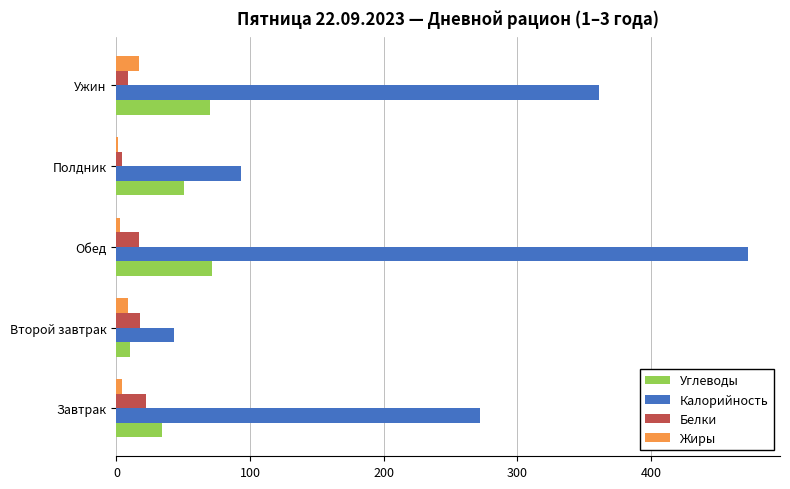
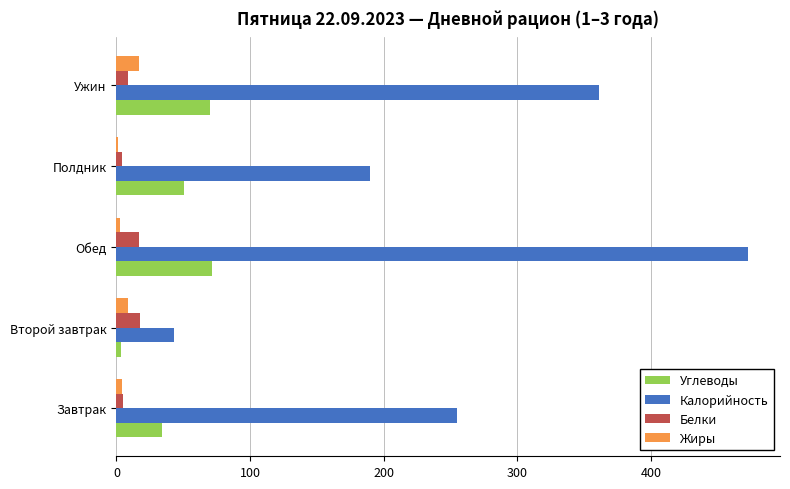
Калорийность, Полдник: 93 -> 190
Углеводы, Второй завтрак: 10 -> 4
Белки, Завтрак: 22 -> 5
Калорийность, Завтрак: 272 -> 255
